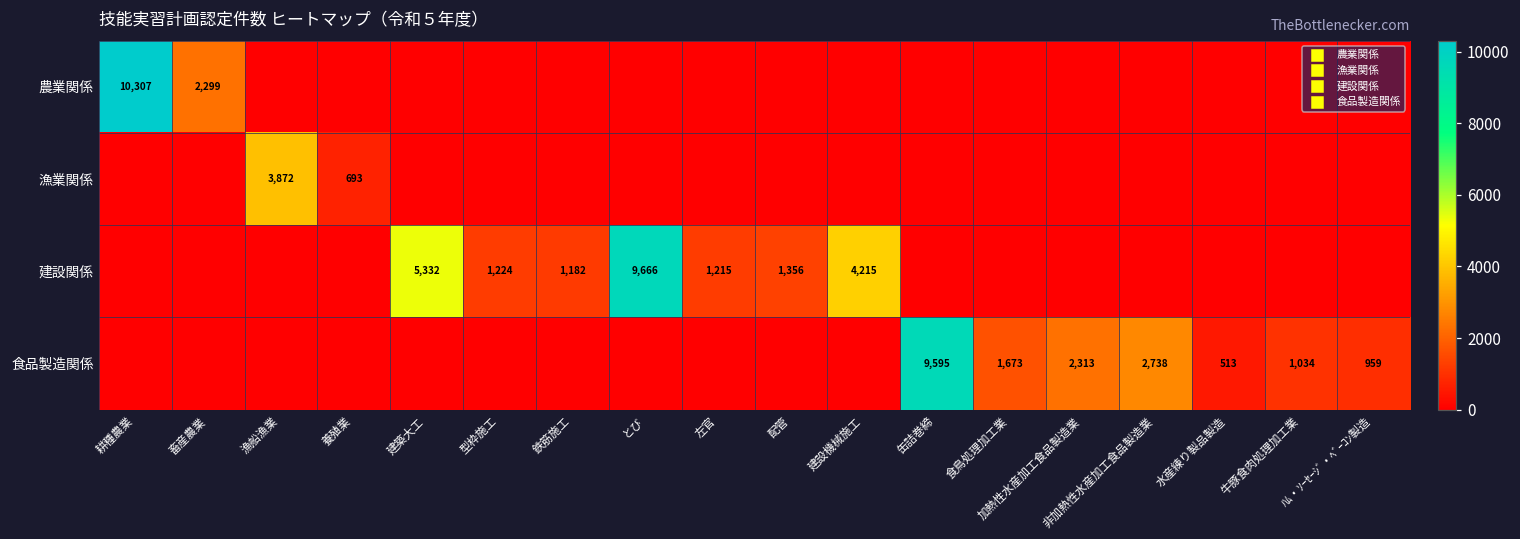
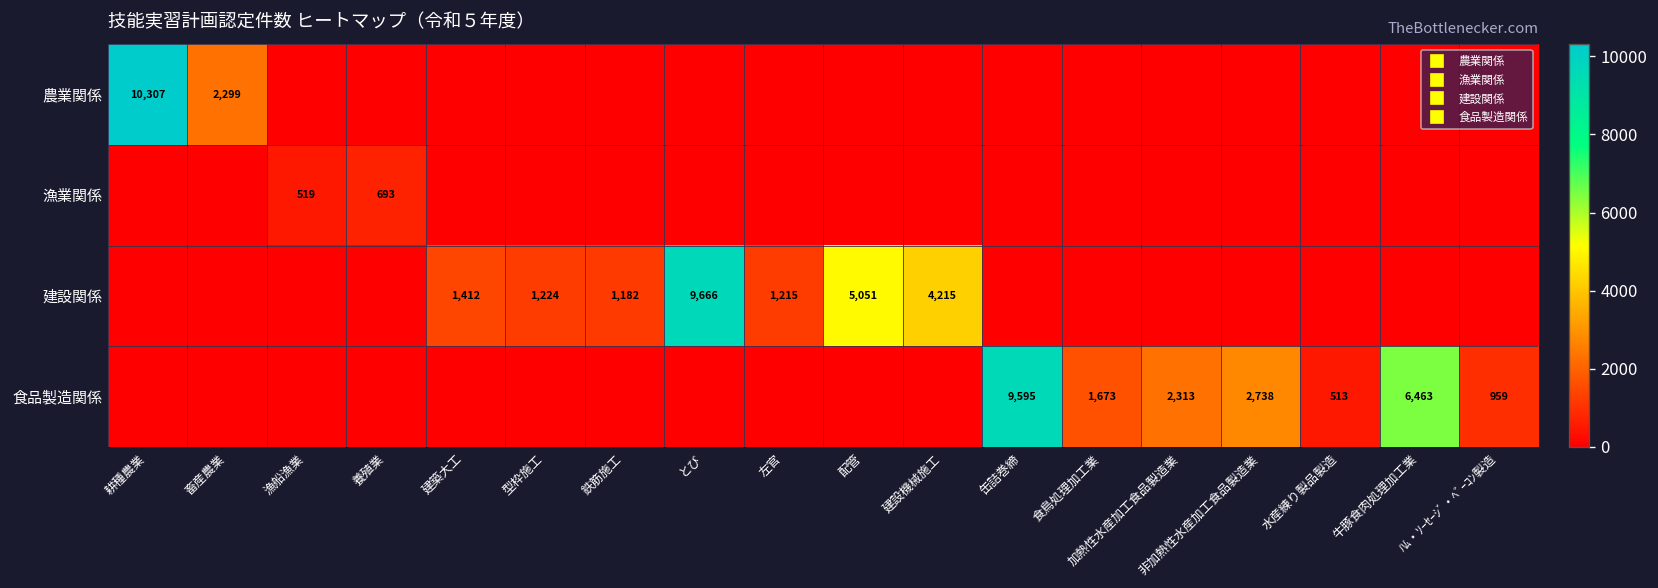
漁業関係, 漁船漁業: 3,872 -> 519
建設関係, 建築大工: 5,332 -> 1,412
建設関係, 配管: 1,356 -> 5,051
食品製造関係, 牛豚食肉処理加工業: 1,034 -> 6,463
